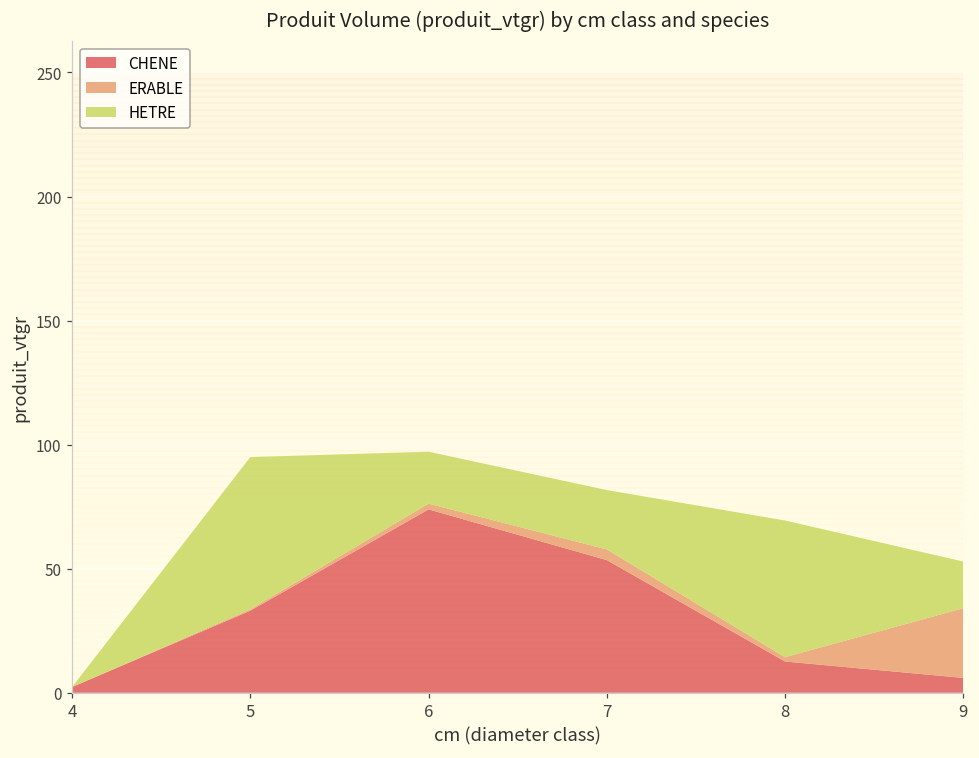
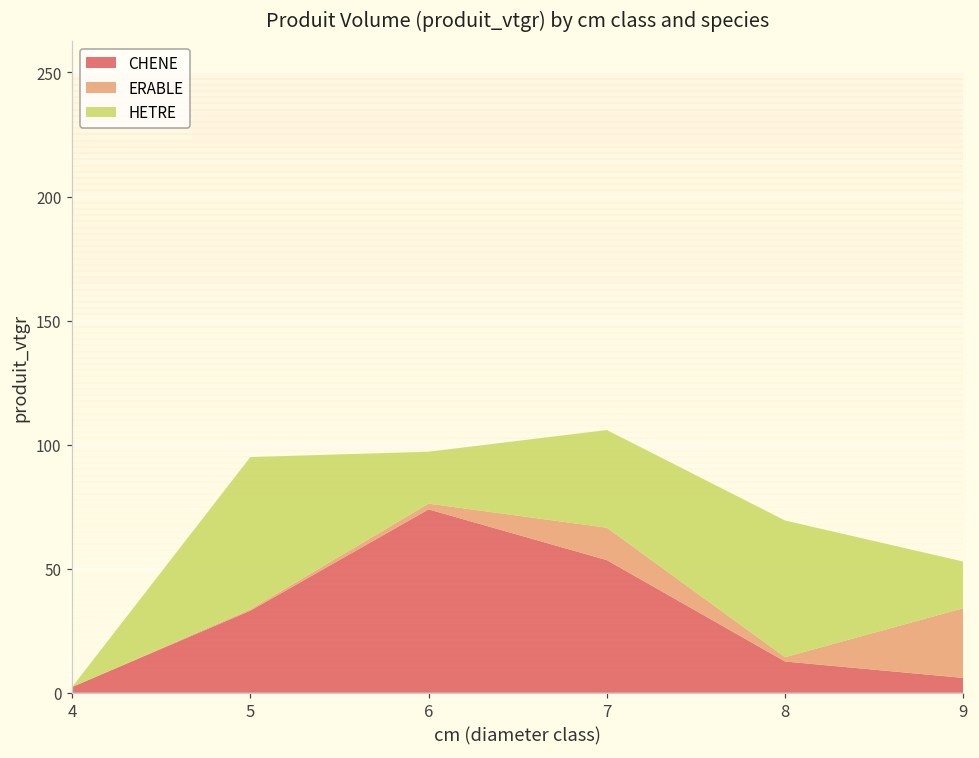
ERABLE, 7: 4 -> 13
HETRE, 7: 24 -> 39
